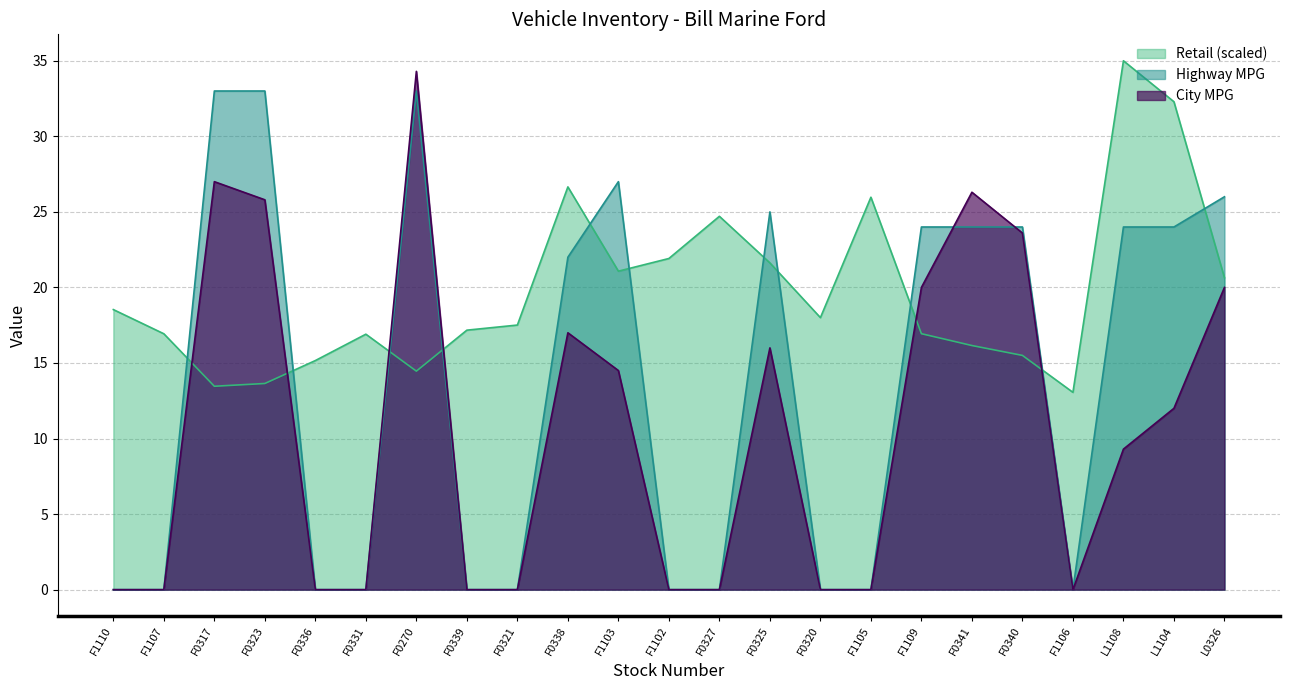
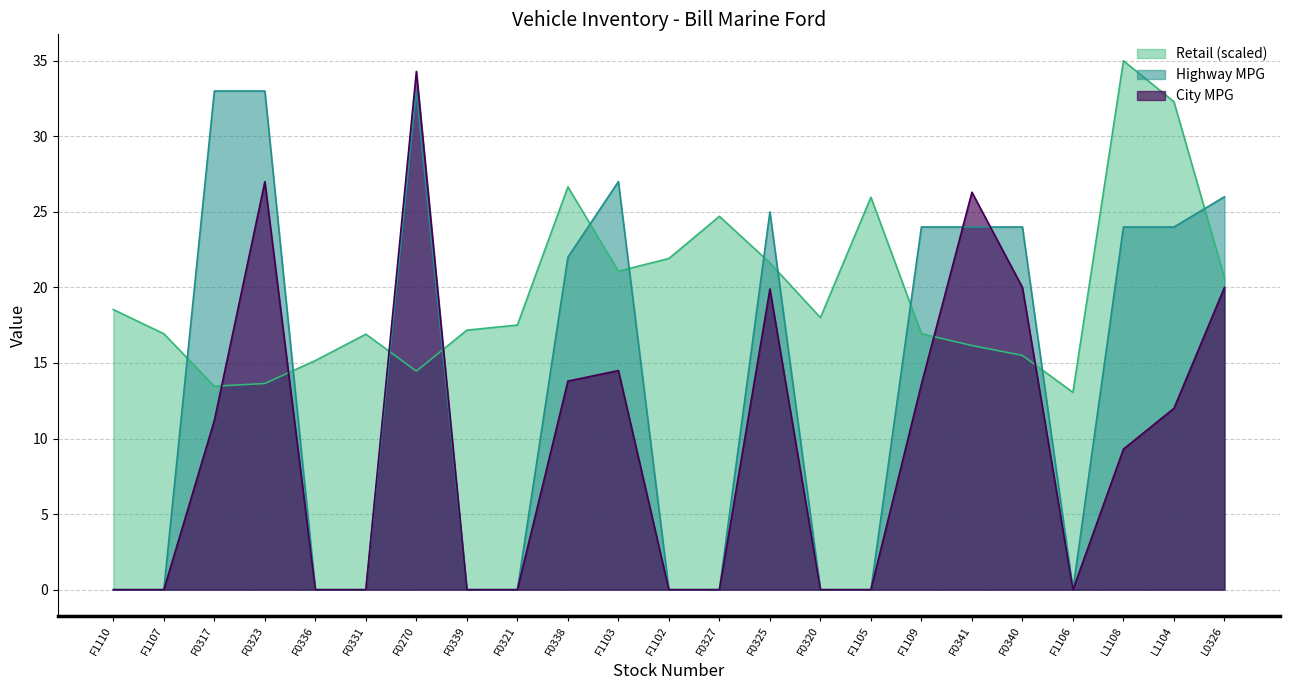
City MPG, F0317: 27.0 -> 11.2
City MPG, F0323: 25.8 -> 27.0
City MPG, F0338: 17.0 -> 13.8
City MPG, F0325: 16.0 -> 19.9
City MPG, F1109: 20.0 -> 13.6
City MPG, F0340: 23.6 -> 20.0
